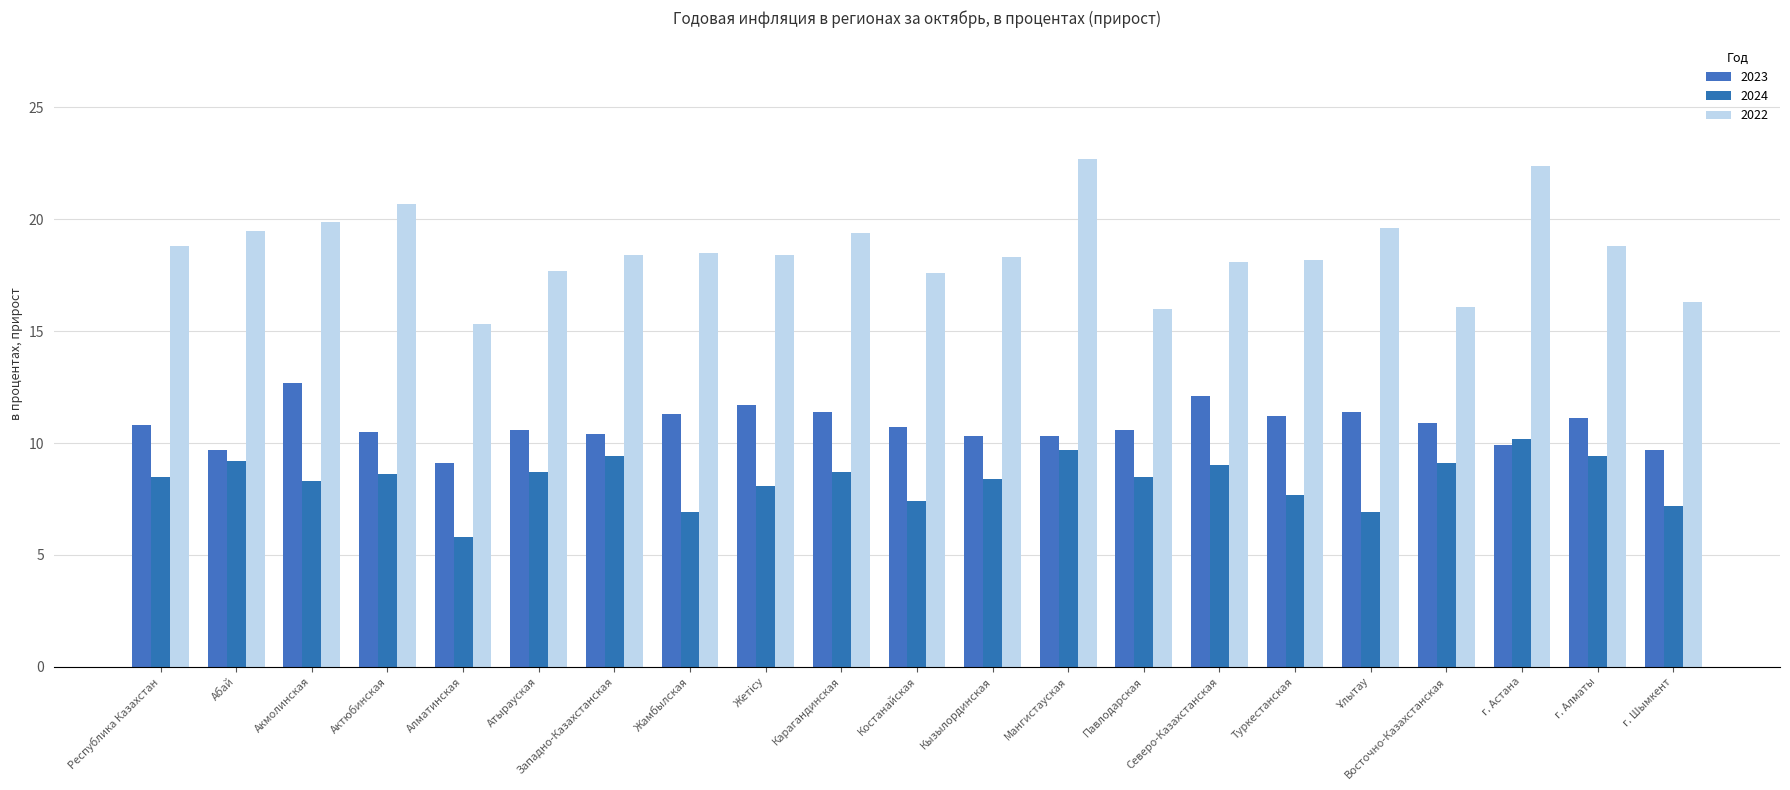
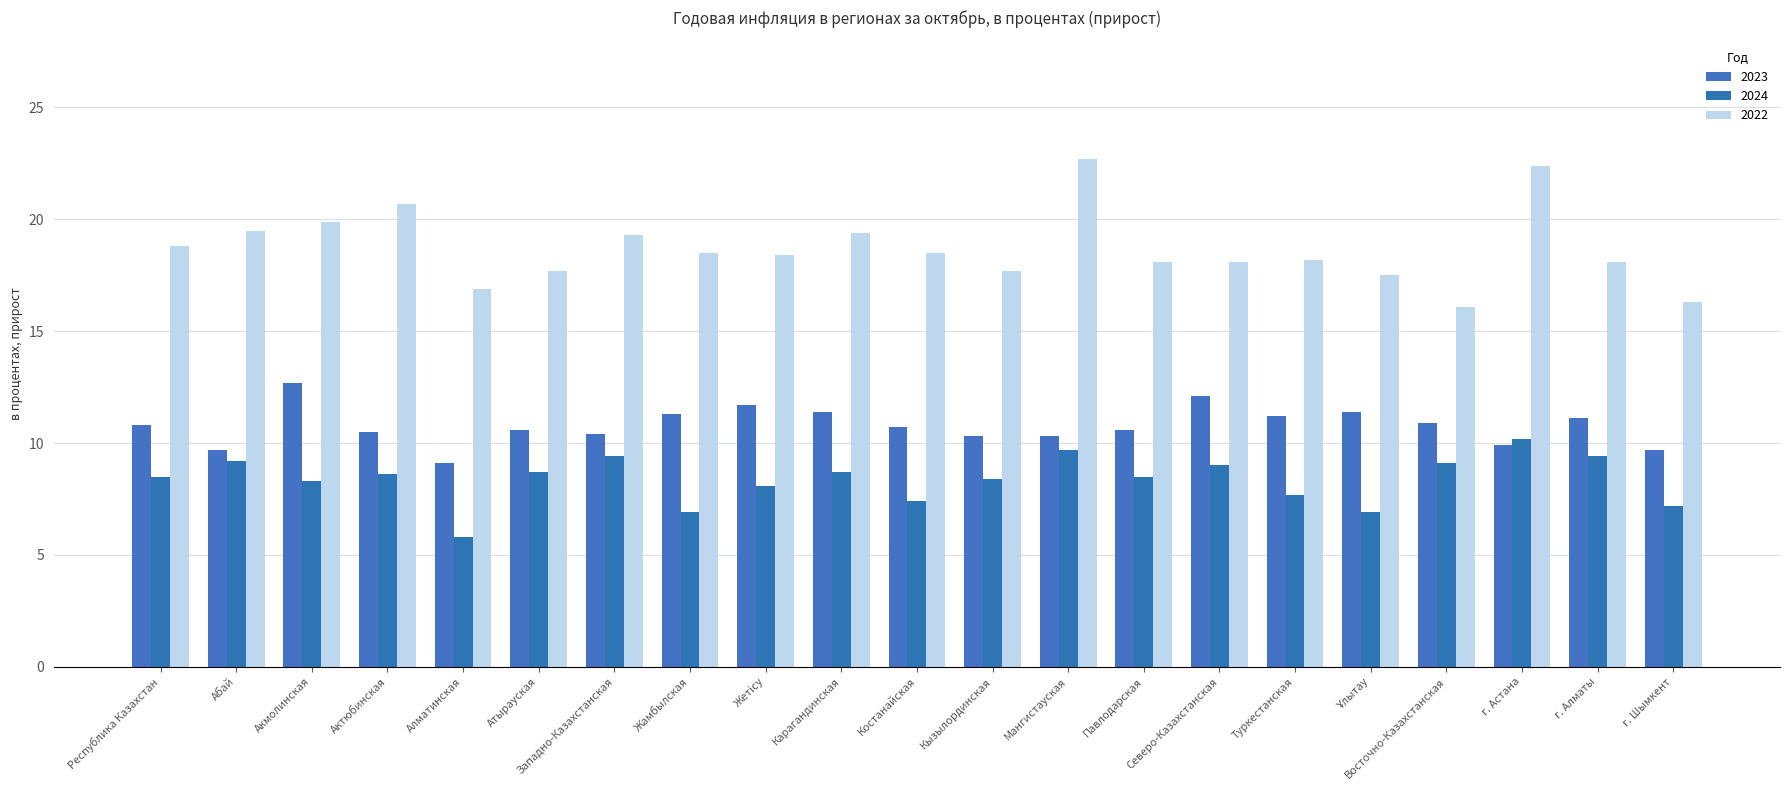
2022, Алматинская: 15.3 -> 16.9
2022, Западно-Казахстанская: 18.4 -> 19.3
2022, Костанайская: 17.6 -> 18.5
2022, Кызылординская: 18.3 -> 17.7
2022, Павлодарская: 16.0 -> 18.1
2022, Ұлытау: 19.6 -> 17.5
2022, г. Алматы: 18.8 -> 18.1
